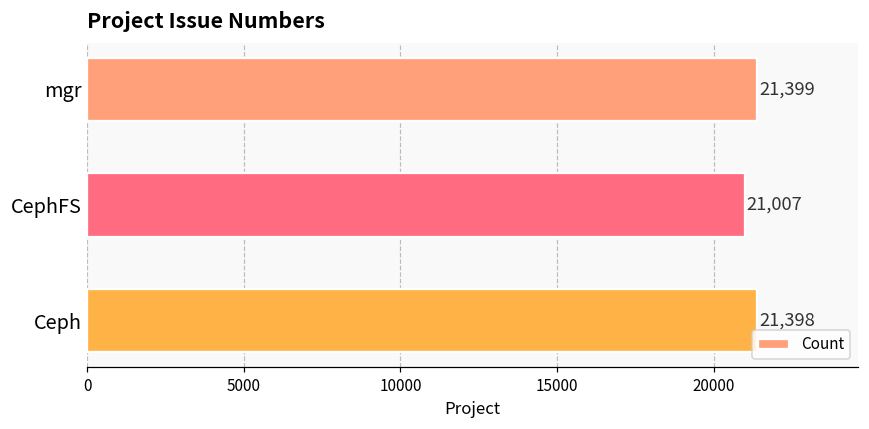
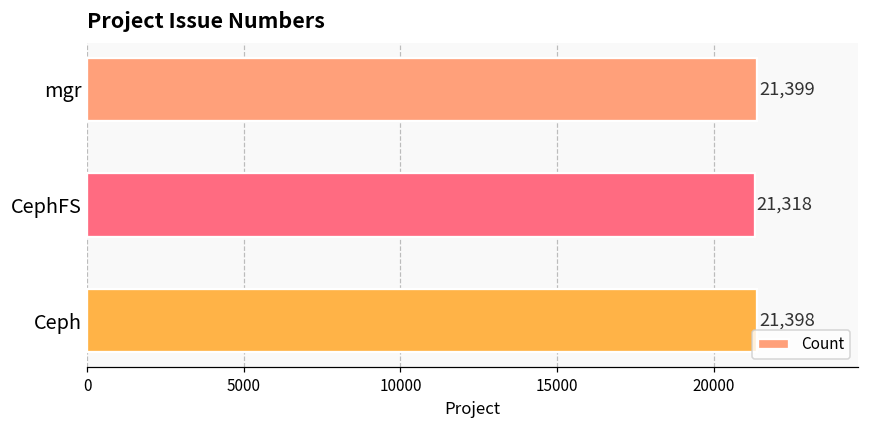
CephFS: 21,007 -> 21,318
